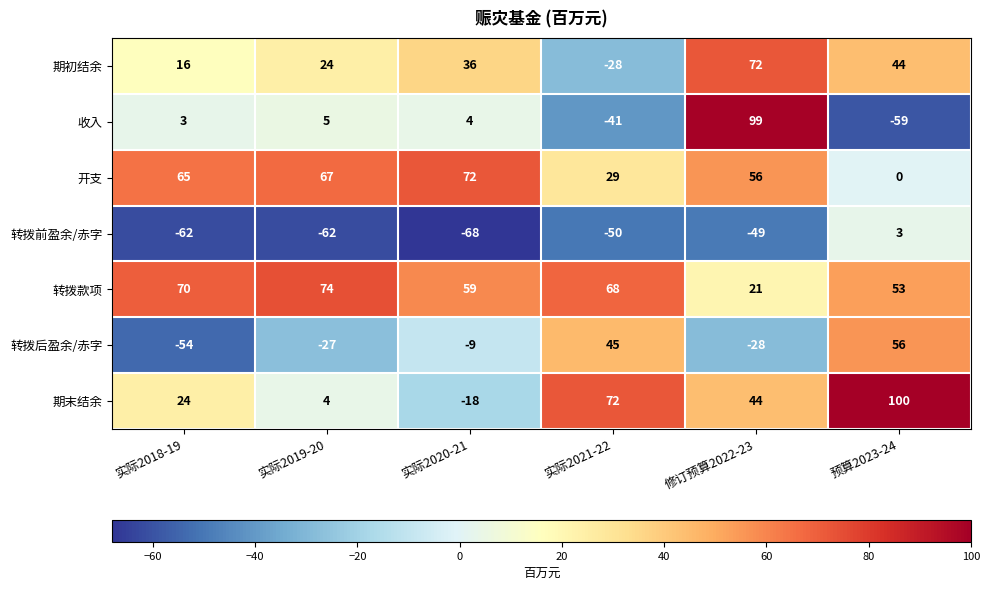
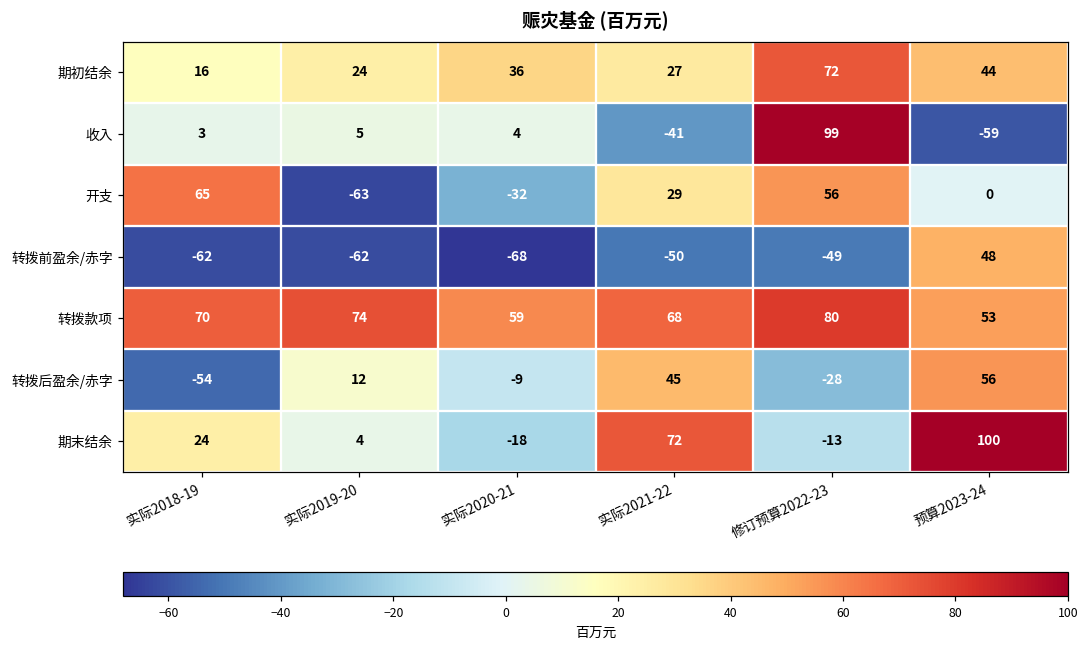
期初结余, 实际2021-22: -28 -> 27
开支, 实际2019-20: 67 -> -63
开支, 实际2020-21: 72 -> -32
转拨前盈余/赤字, 预算2023-24: 3 -> 48
转拨款项, 修订预算2022-23: 21 -> 80
转拨后盈余/赤字, 实际2019-20: -27 -> 12
期末结余, 修订预算2022-23: 44 -> -13
